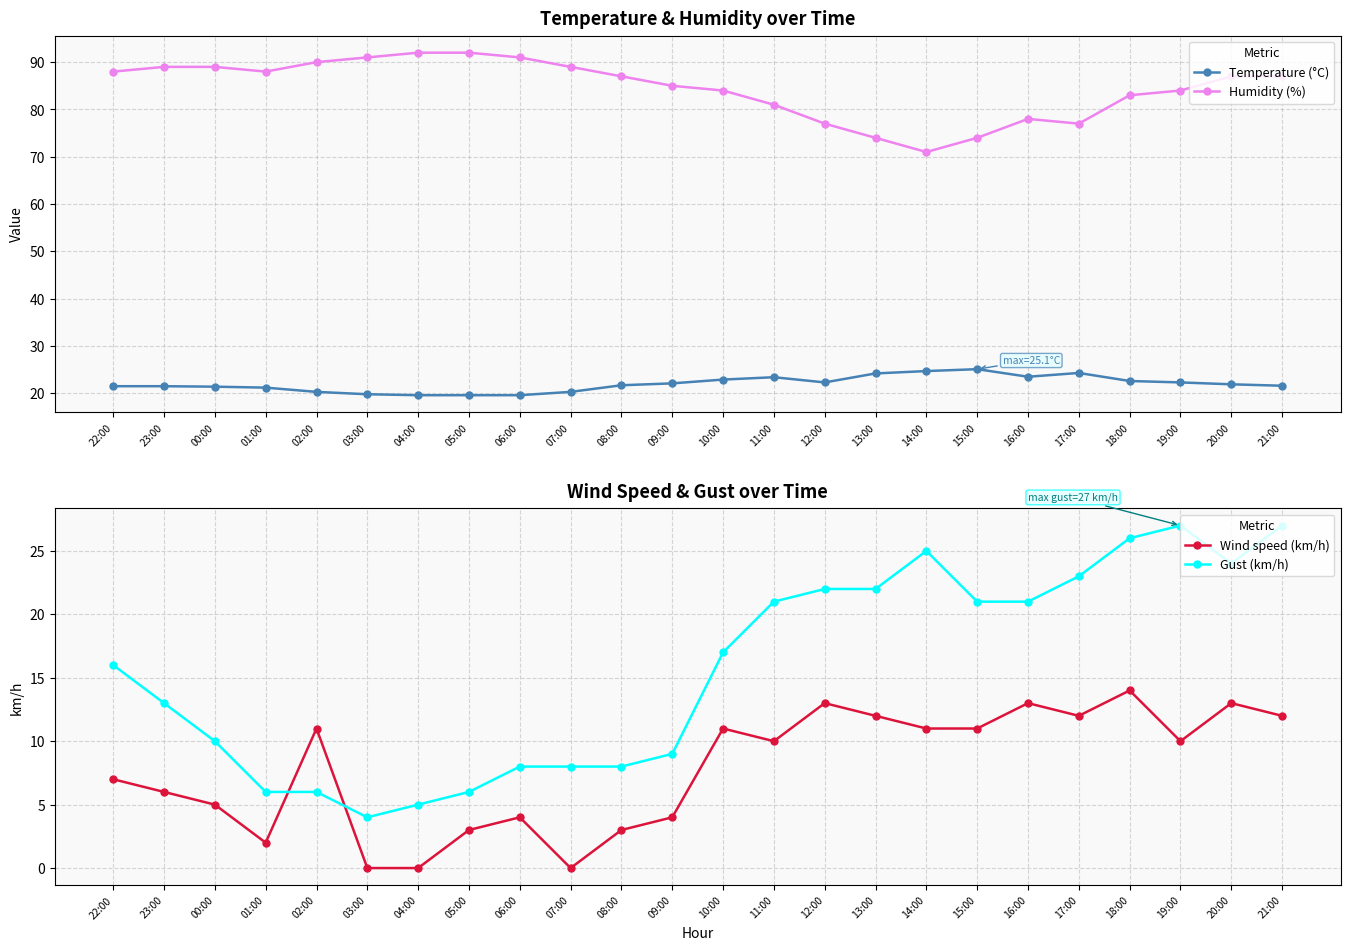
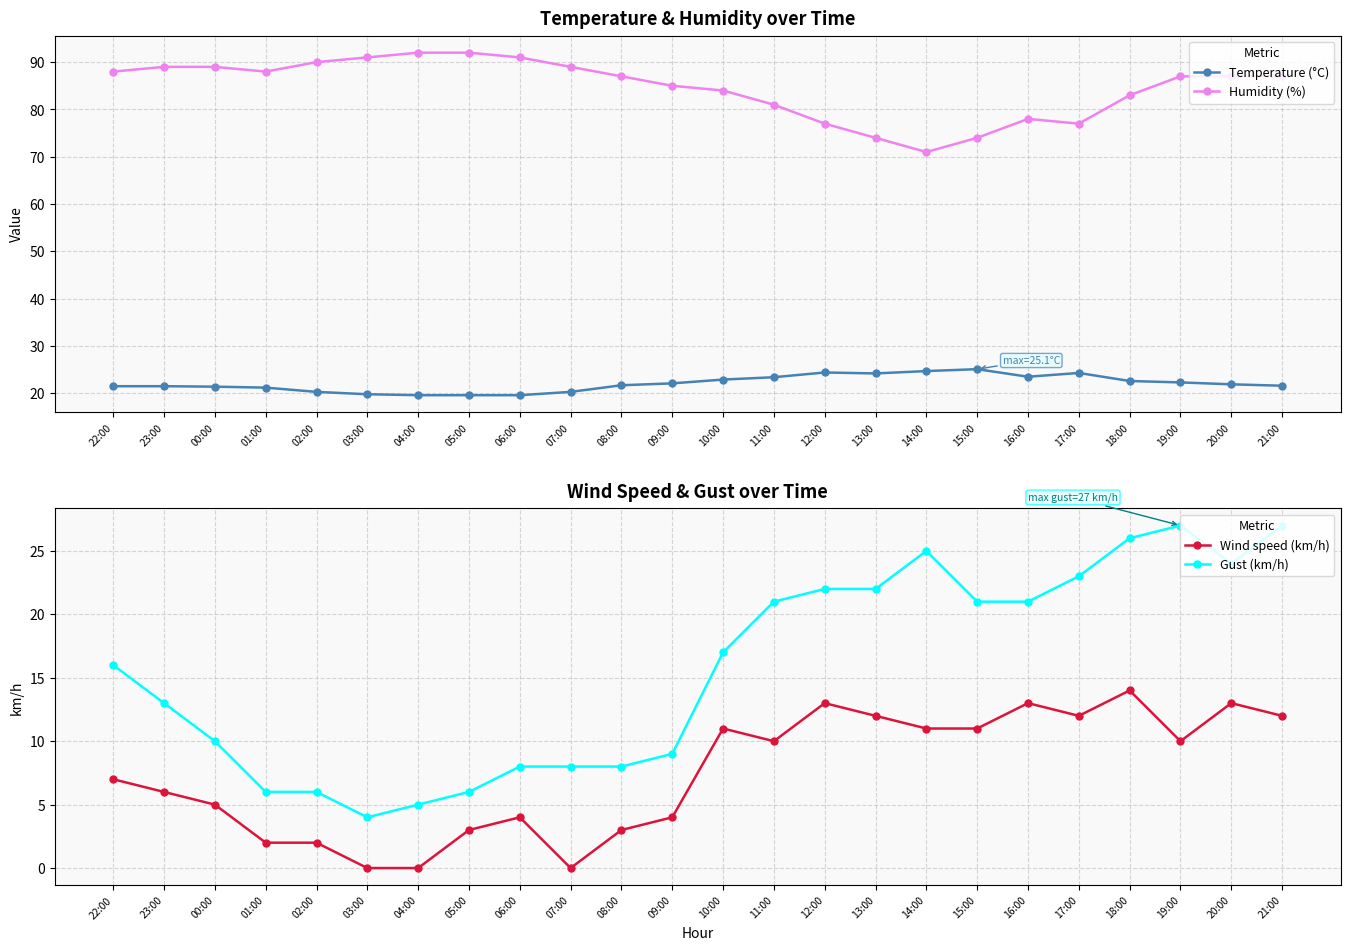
Temperature & Humidity over Time, Temperature (°C), 12:00: 22 -> 24
Temperature & Humidity over Time, Humidity (%), 19:00: 84 -> 87
Wind Speed & Gust over Time, Wind speed (km/h), 02:00: 11 -> 2
